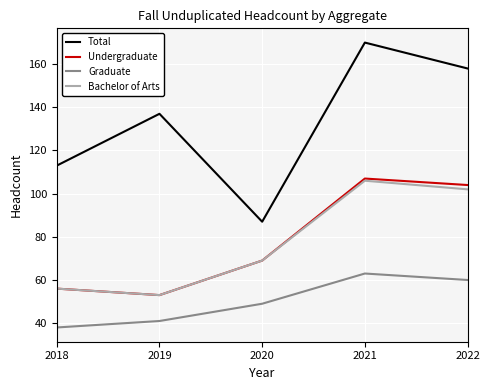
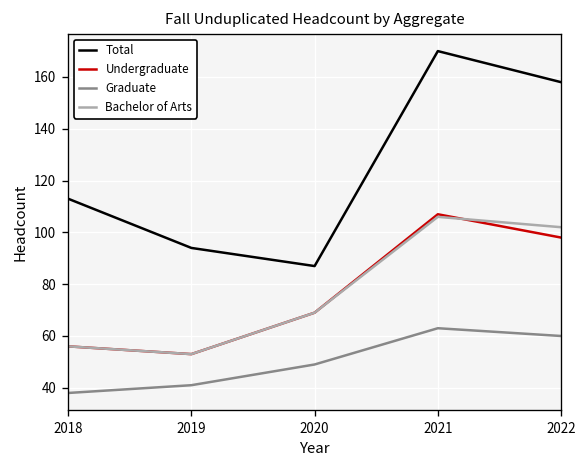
Total, 2019: 137 -> 94
Undergraduate, 2022: 104 -> 98
